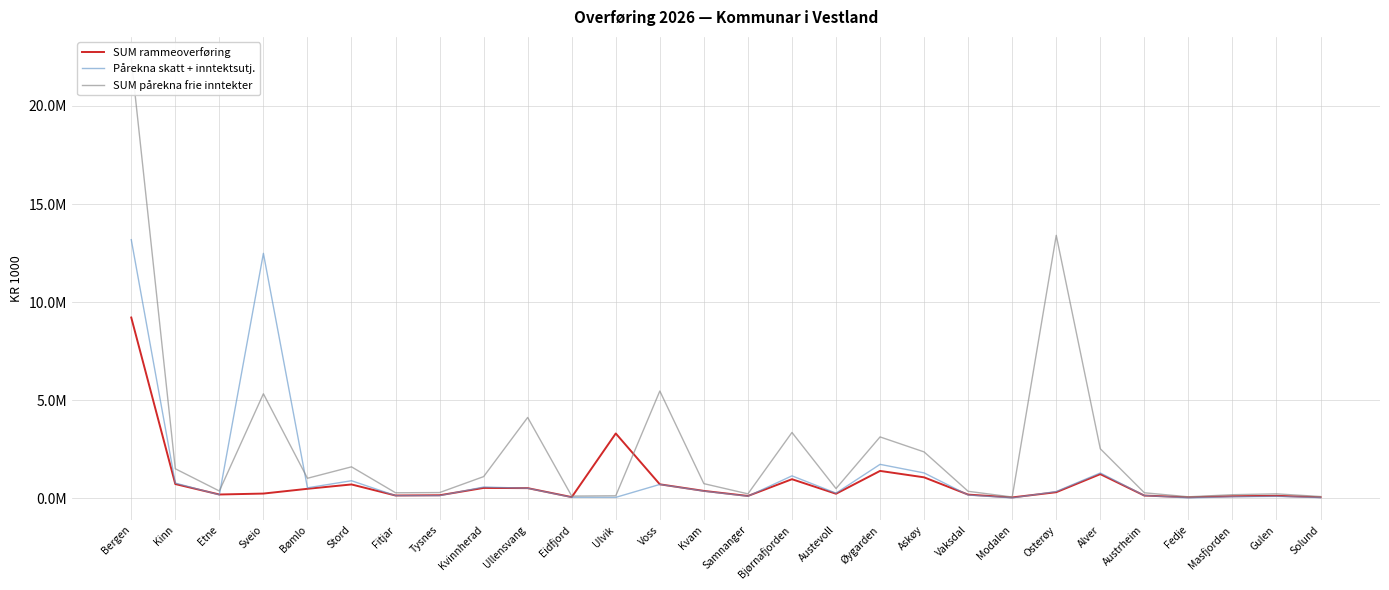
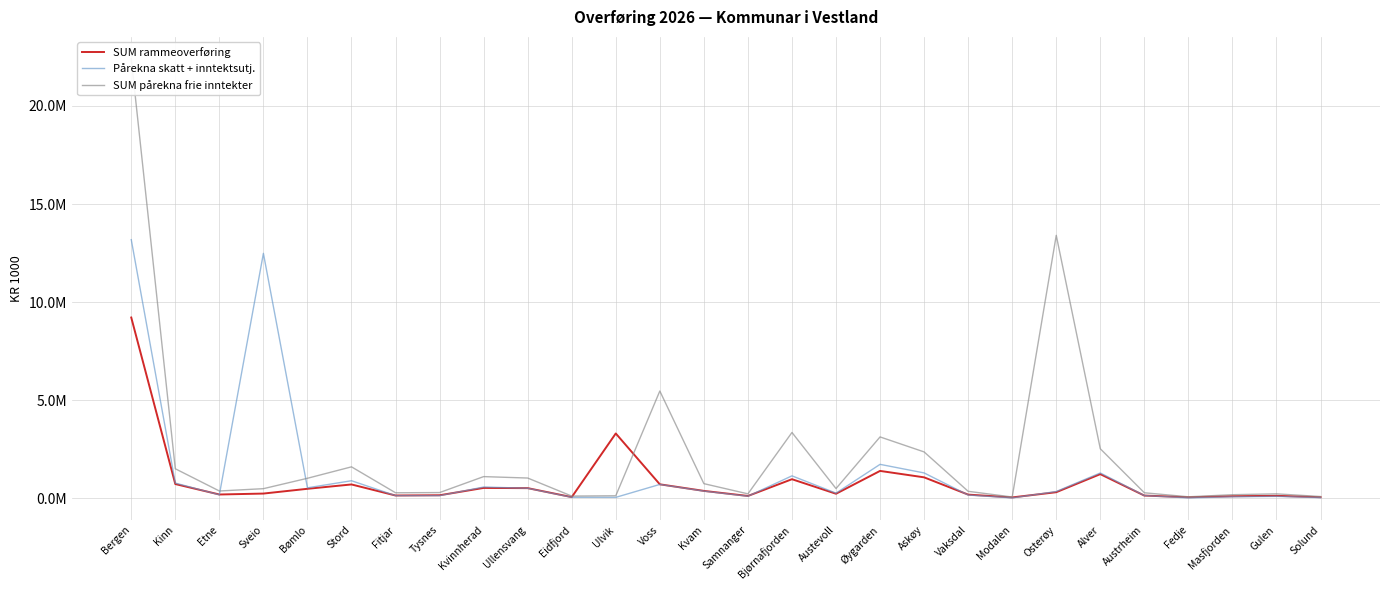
SUM pårekna frie inntekter, Sveio: 5300000 -> 500000
SUM pårekna frie inntekter, Ullensvang: 4100000 -> 1000000
